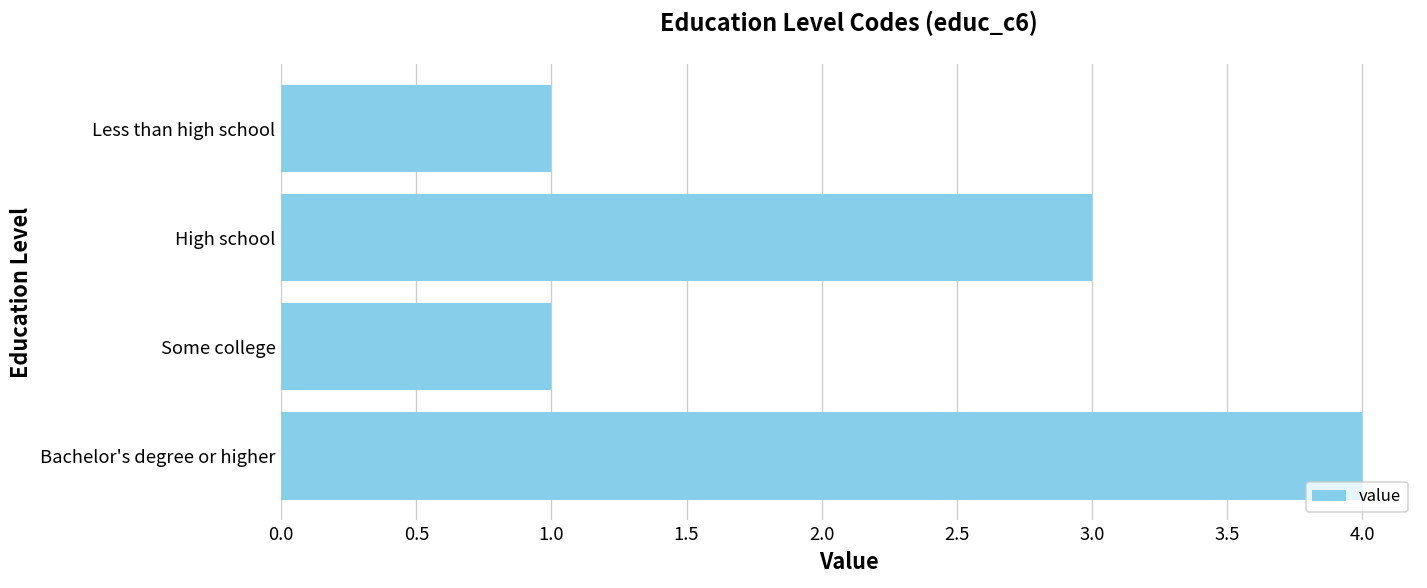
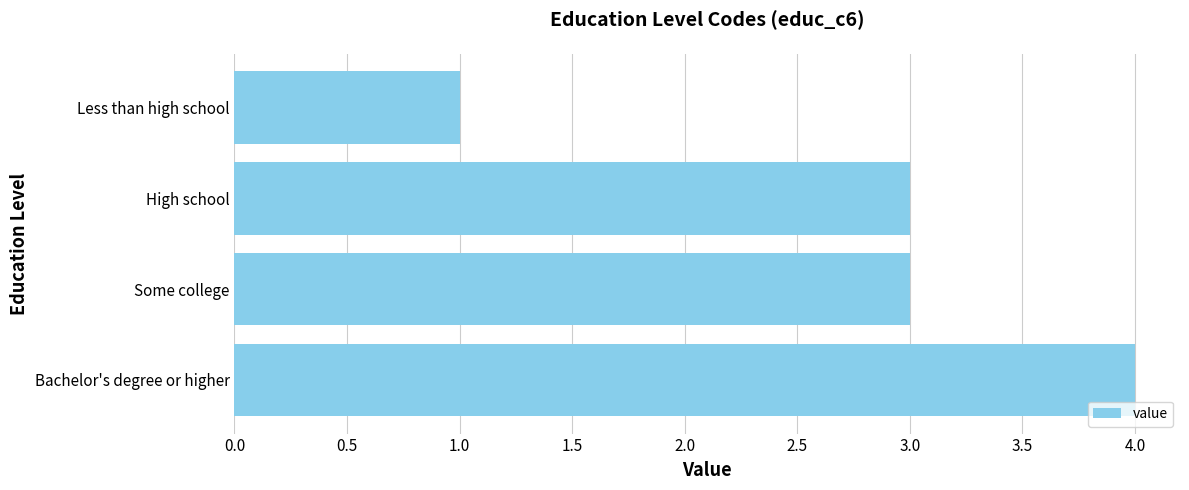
Some college: 1 -> 3
